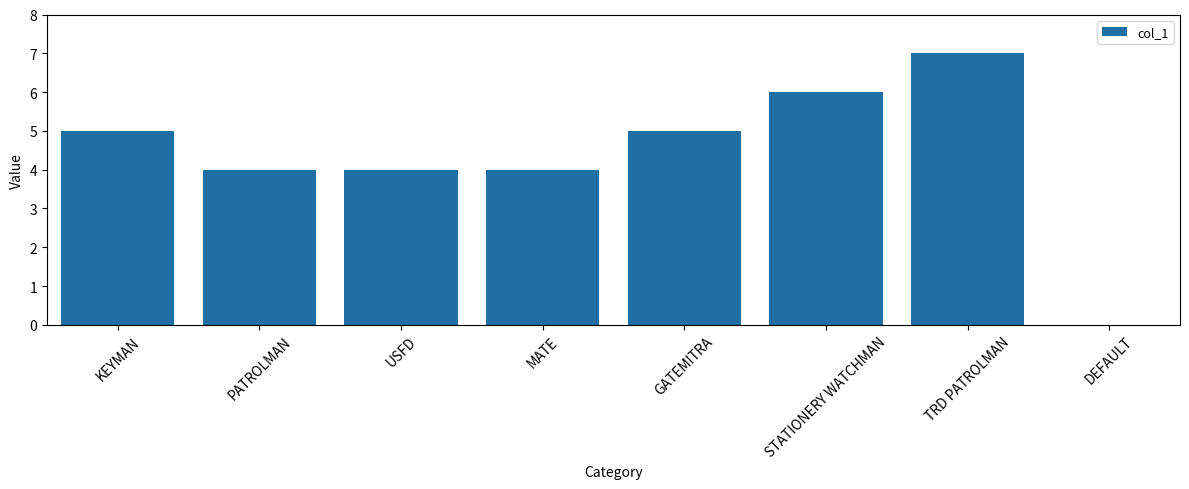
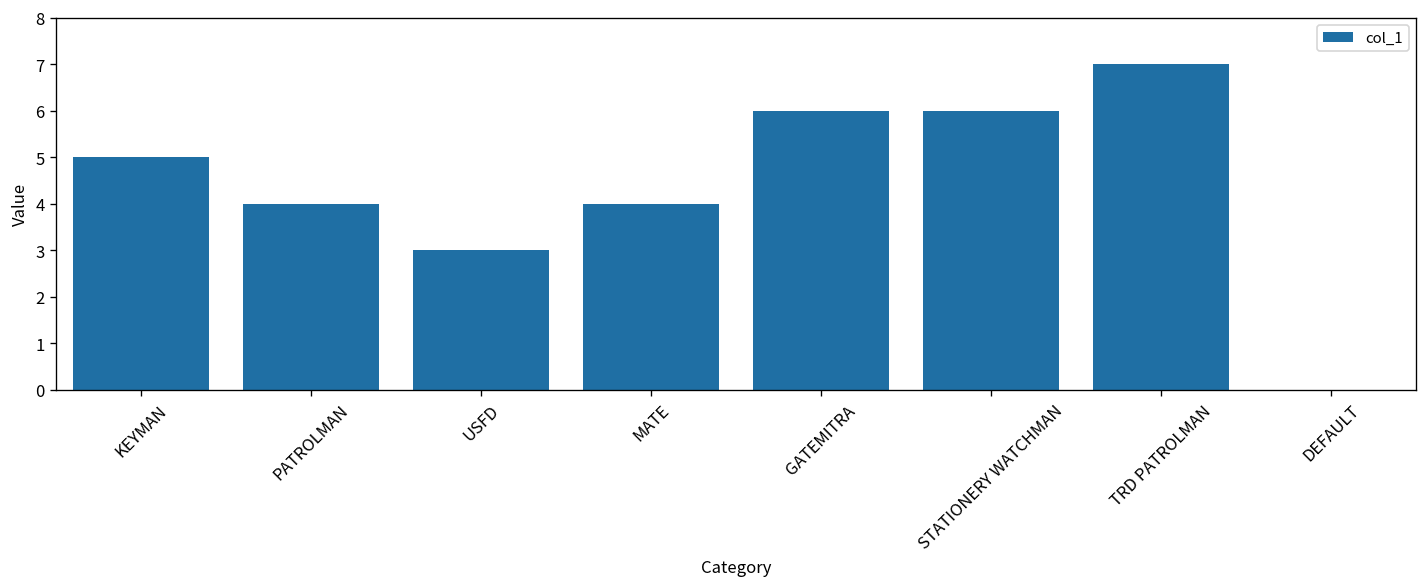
USFD: 4 -> 3
GATEMITRA: 5 -> 6
